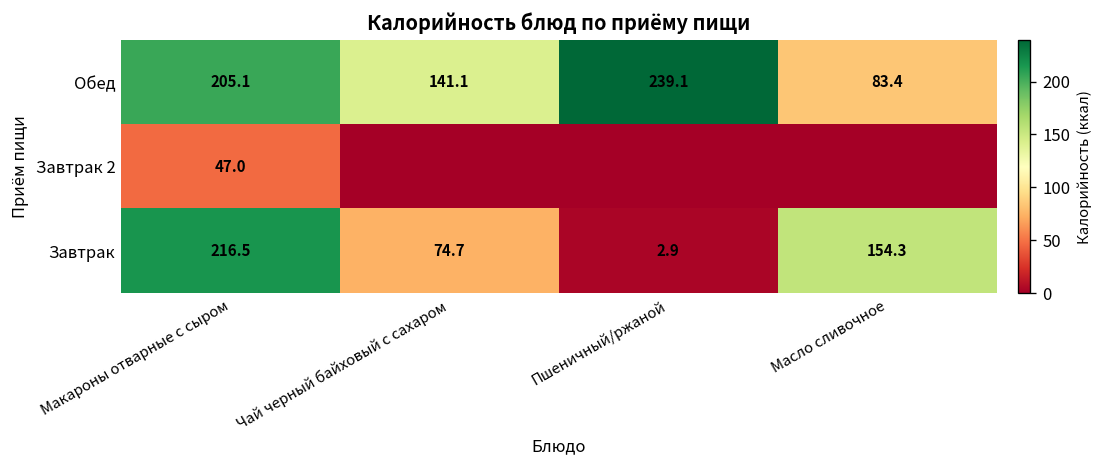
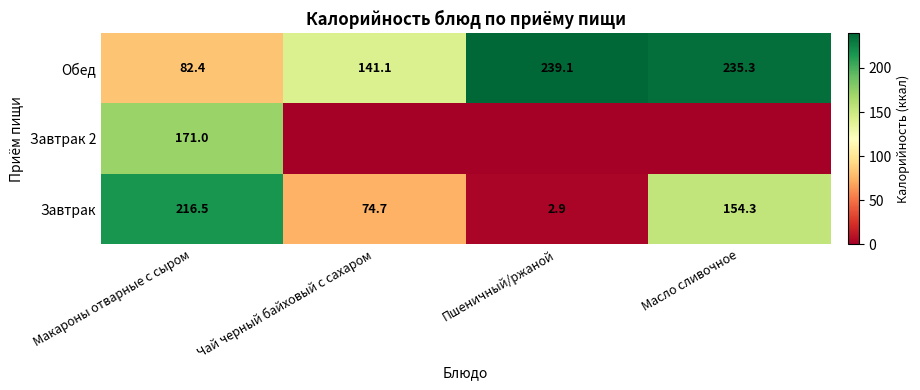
Обед, Макароны отварные с сыром: 205.1 -> 82.4
Обед, Масло сливочное: 83.4 -> 235.3
Завтрак 2, Макароны отварные с сыром: 47.0 -> 171.0
